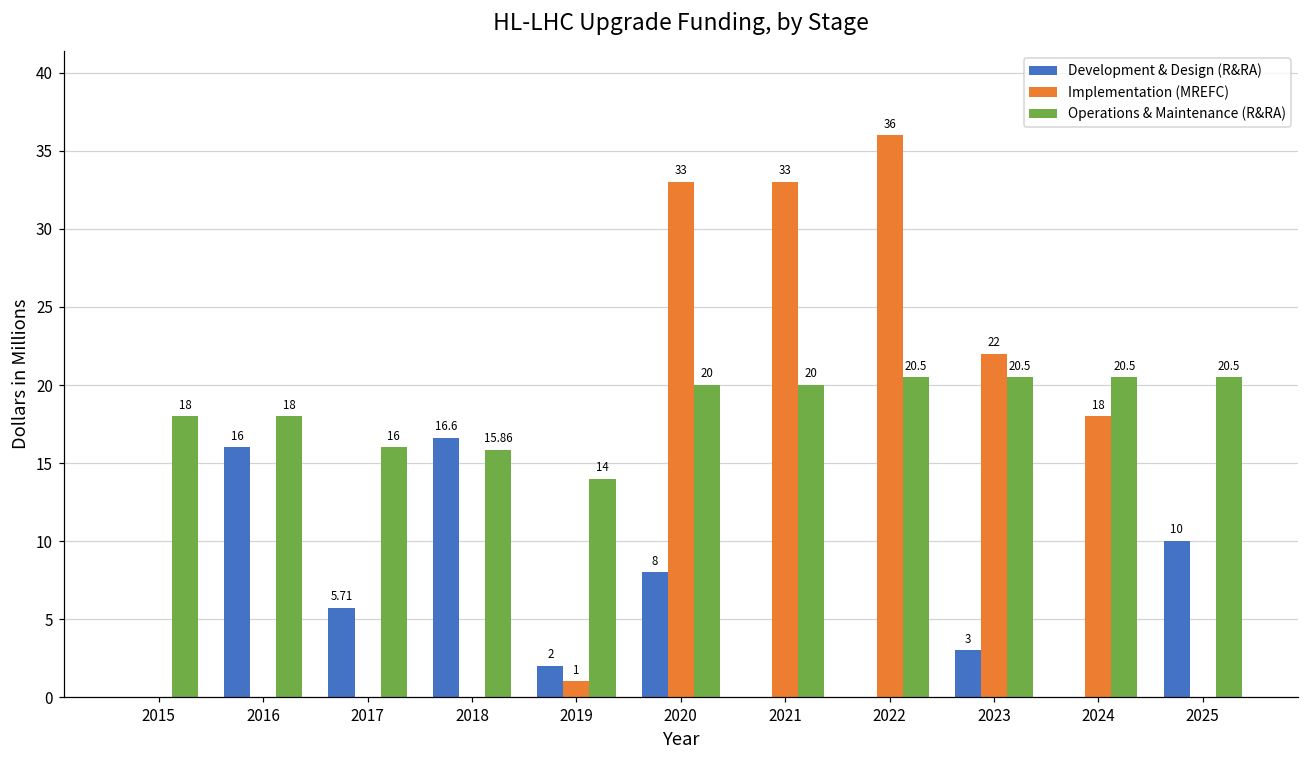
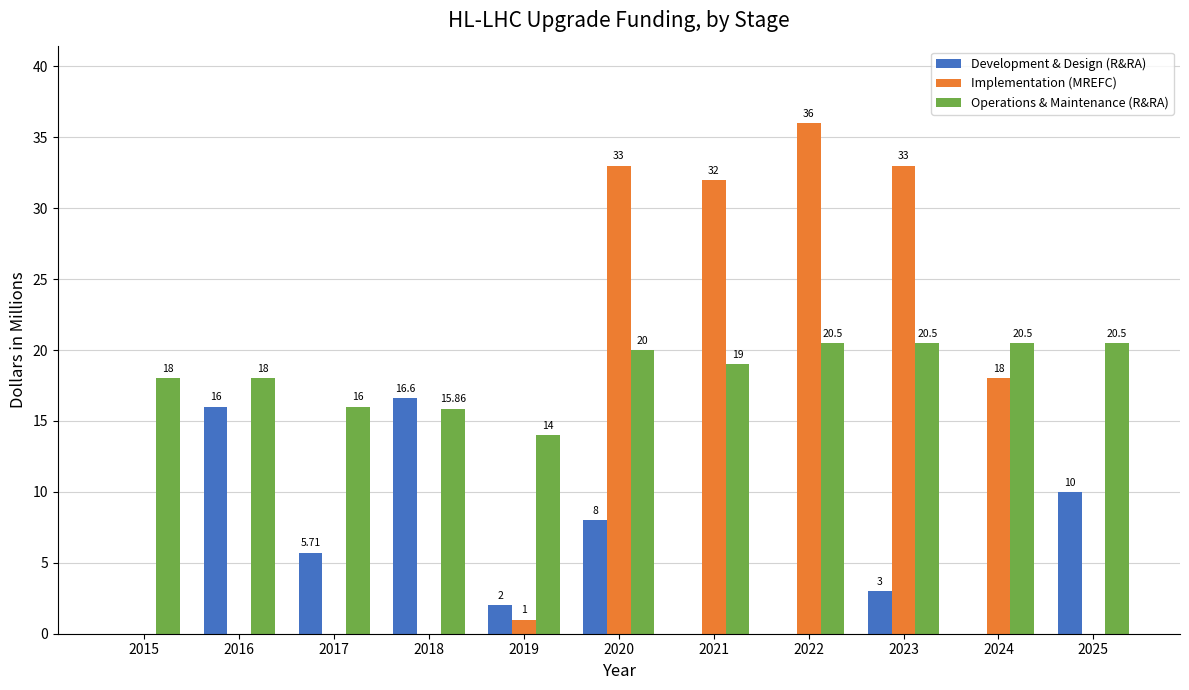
Implementation (MREFC), 2021: 33 -> 32
Operations & Maintenance (R&RA), 2021: 20 -> 19
Implementation (MREFC), 2023: 22 -> 33
